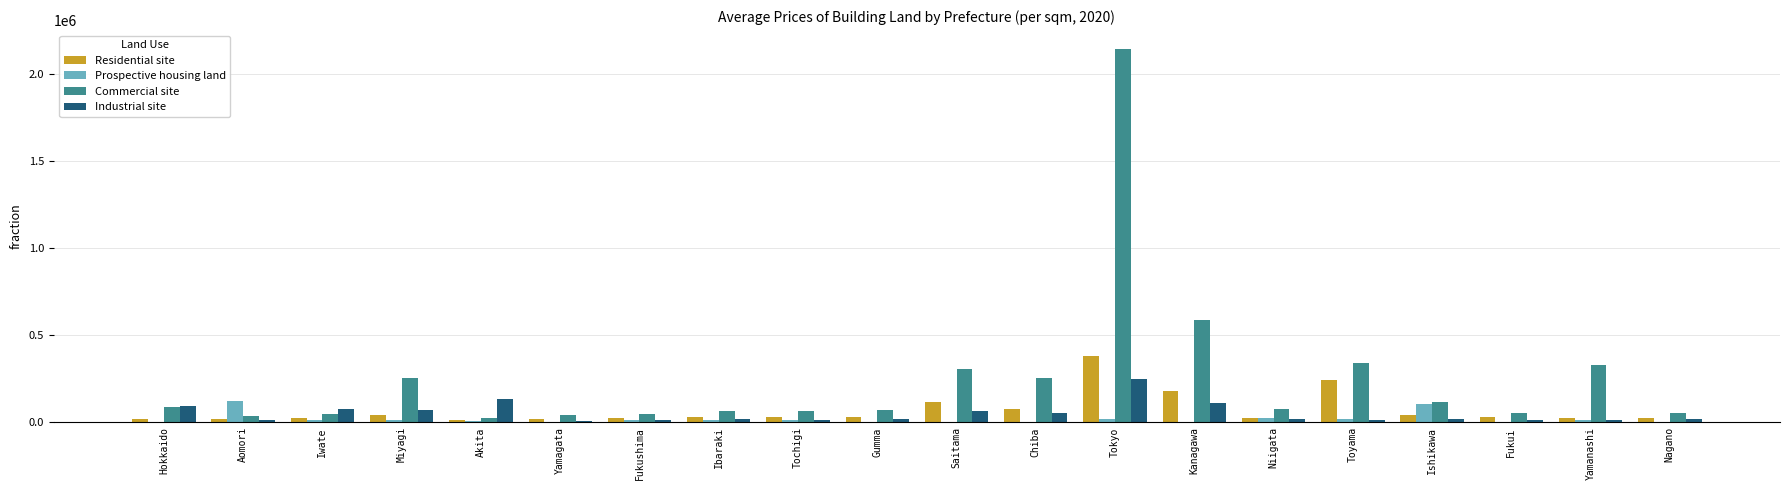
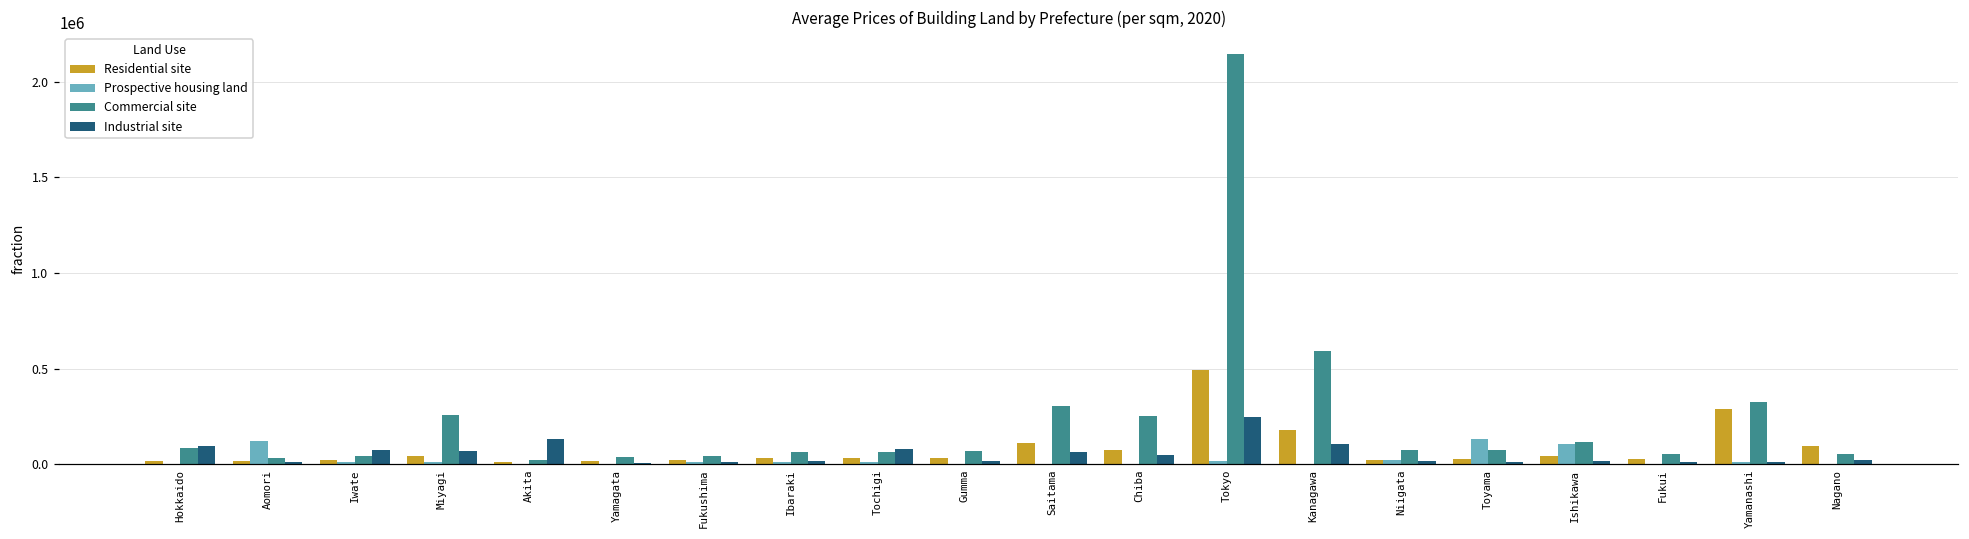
Industrial site, Tochigi: 20000 -> 80000
Residential site, Tokyo: 380000 -> 490000
Residential site, Toyama: 240000 -> 30000
Prospective housing land, Toyama: 20000 -> 130000
Commercial site, Toyama: 340000 -> 80000
Residential site, Yamanashi: 20000 -> 290000
Residential site, Nagano: 30000 -> 100000
